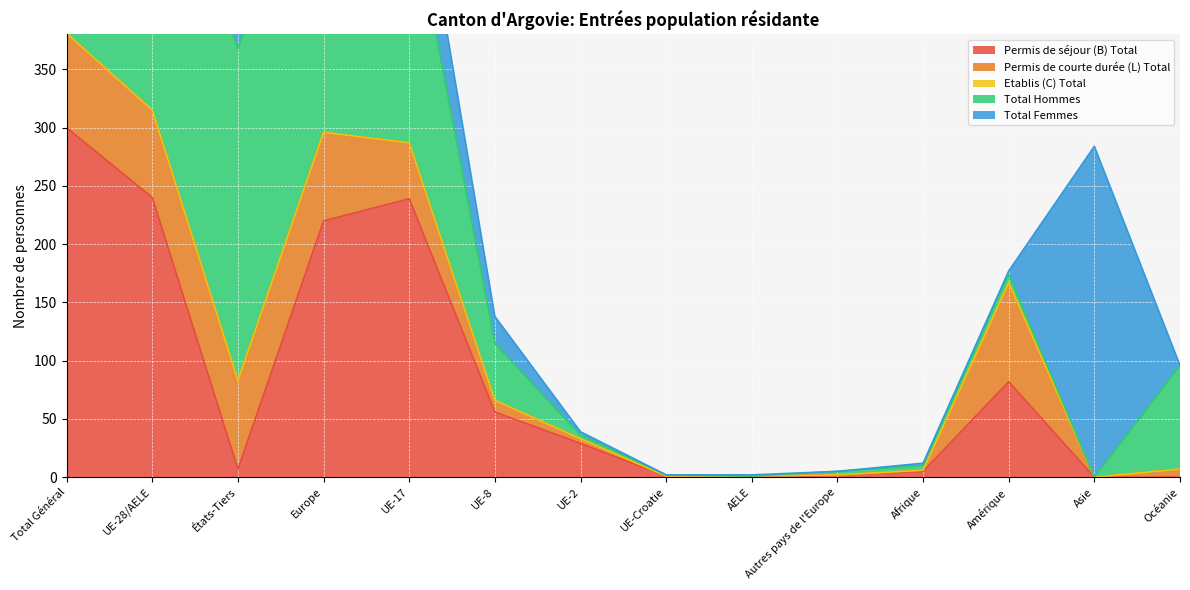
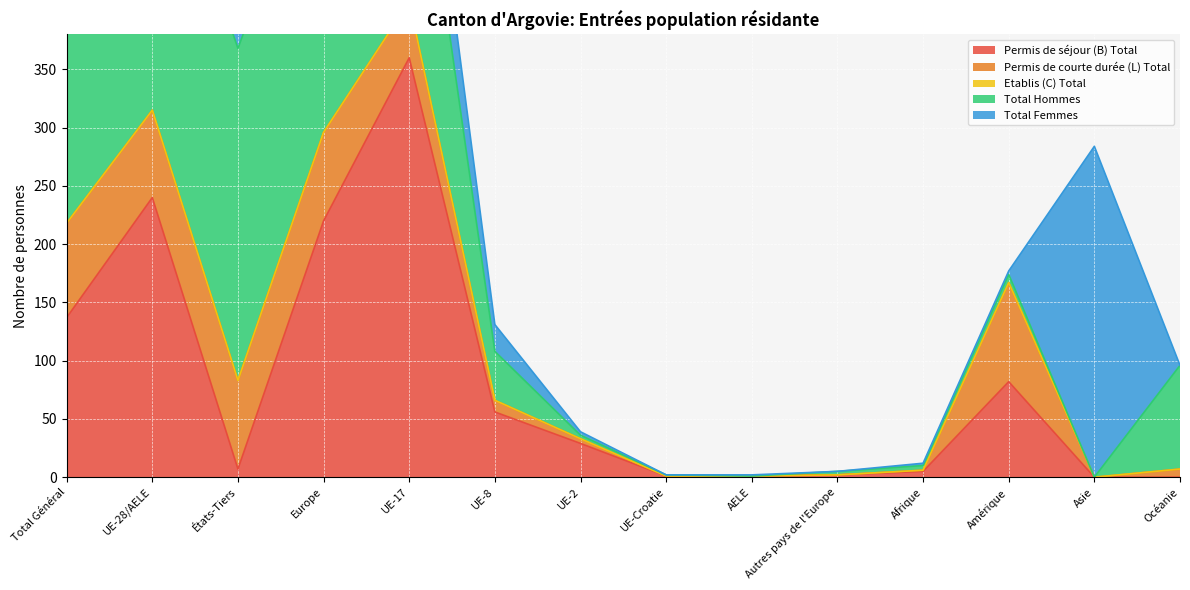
Permis de séjour (B) Total, Total Général: 300 -> 137
Permis de séjour (B) Total, UE-17: 239 -> 360
Total Hommes, UE-8: 49 -> 42
